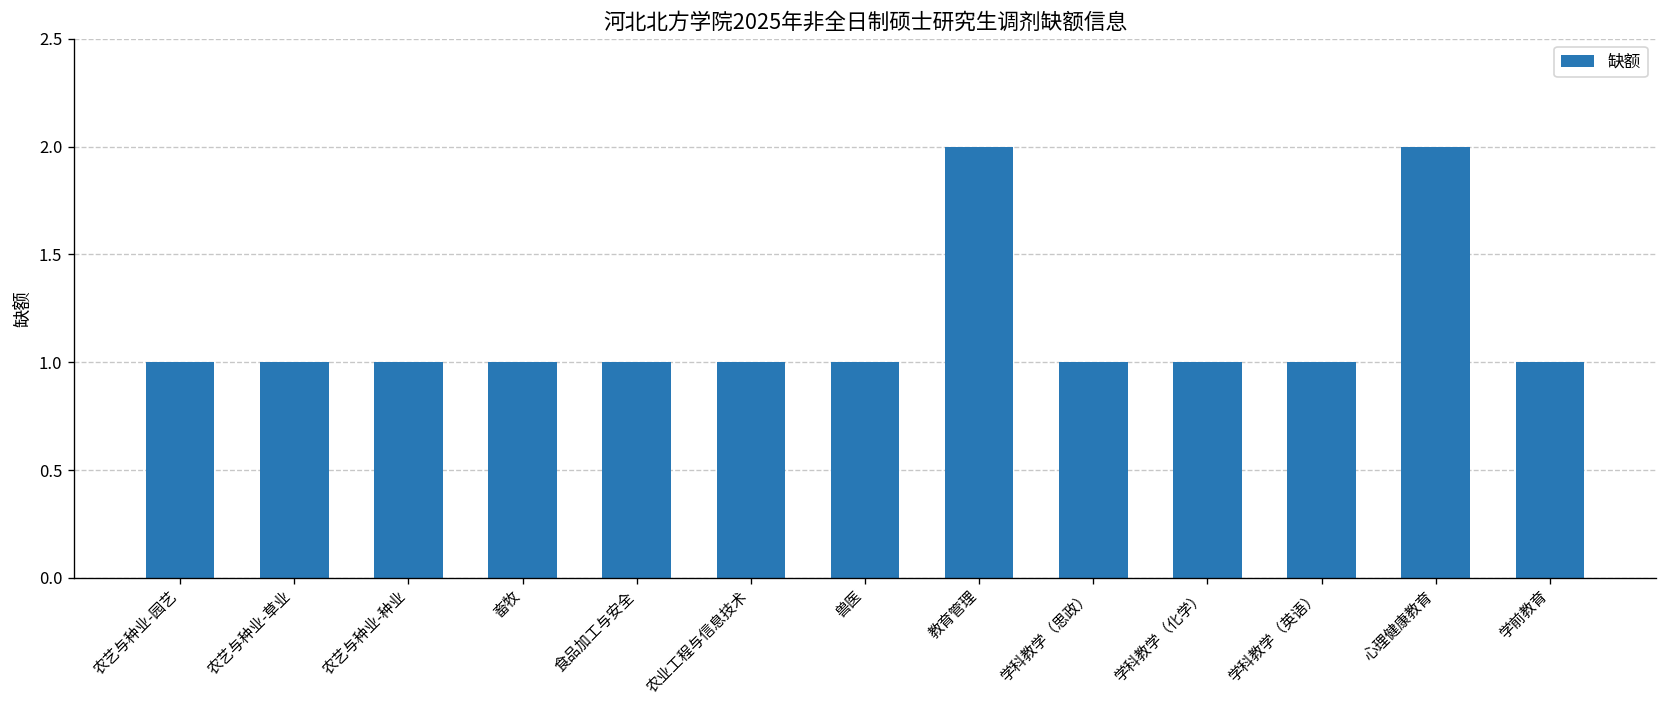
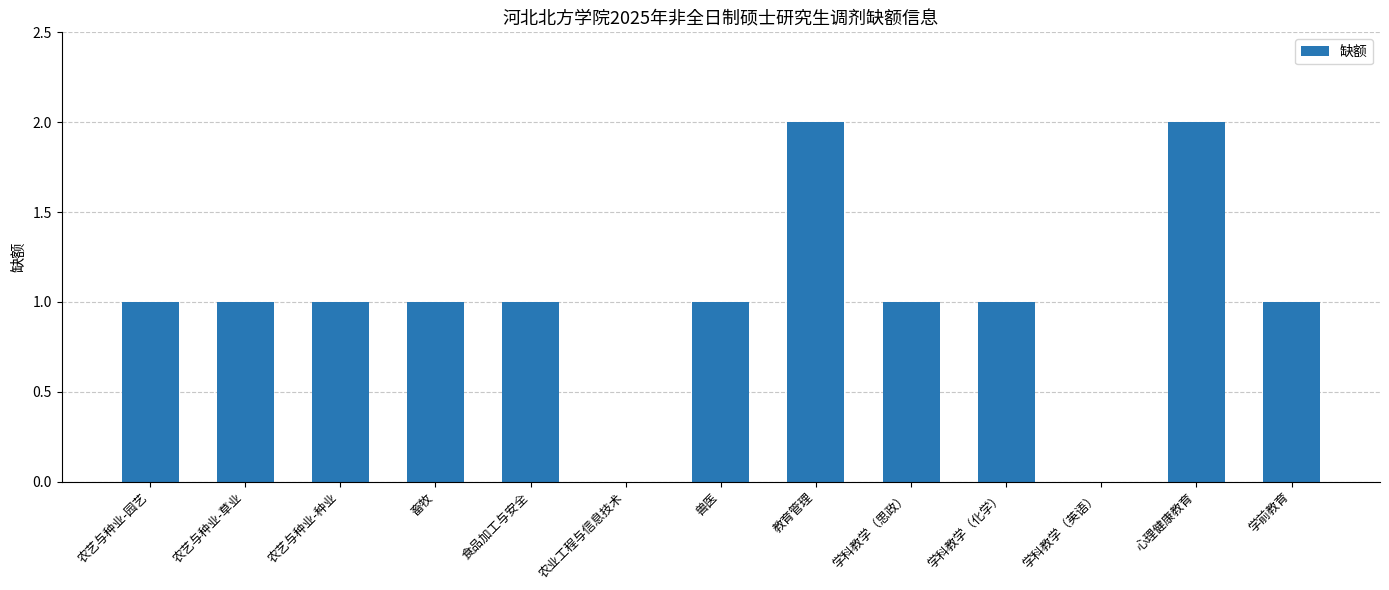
农业工程与信息技术: 1 -> 0
学科教学（英语）: 1 -> 0
